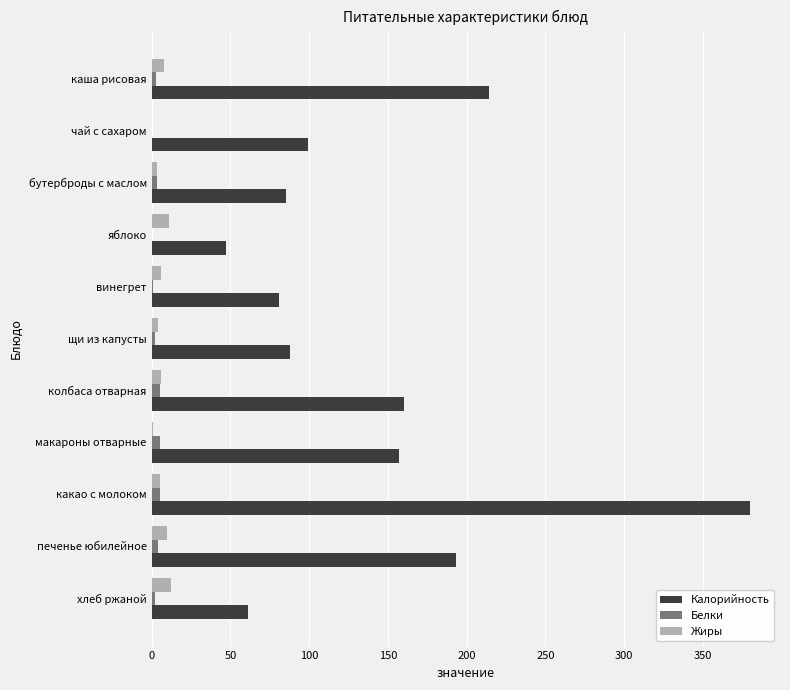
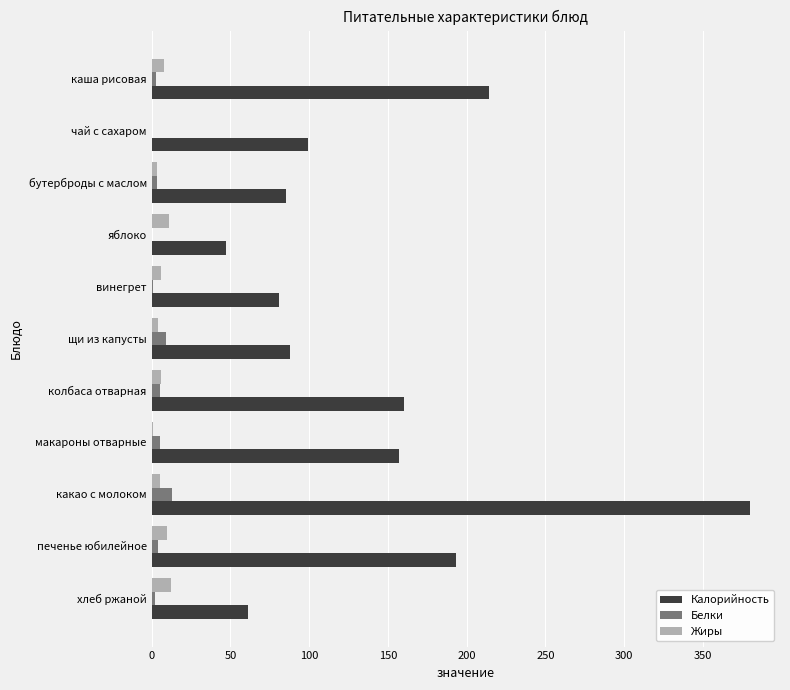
Белки, щи из капусты: 2 -> 9
Белки, какао с молоком: 5 -> 13
